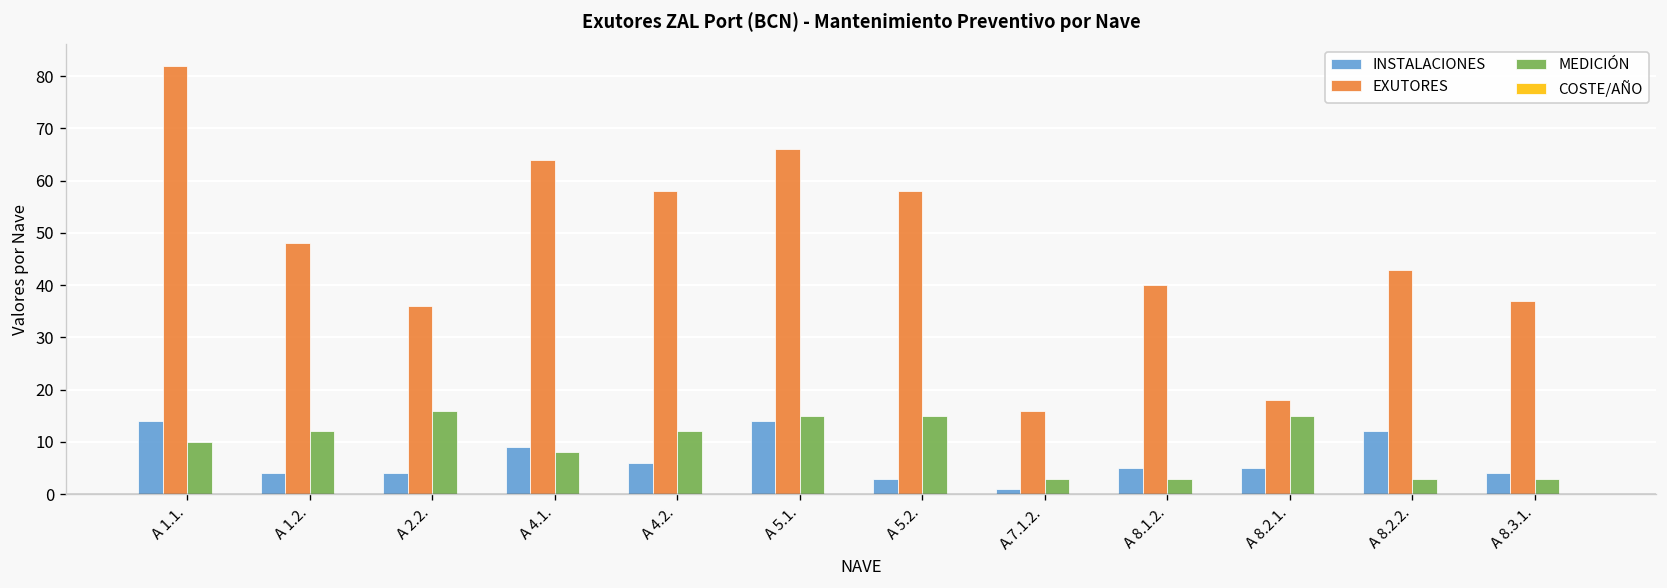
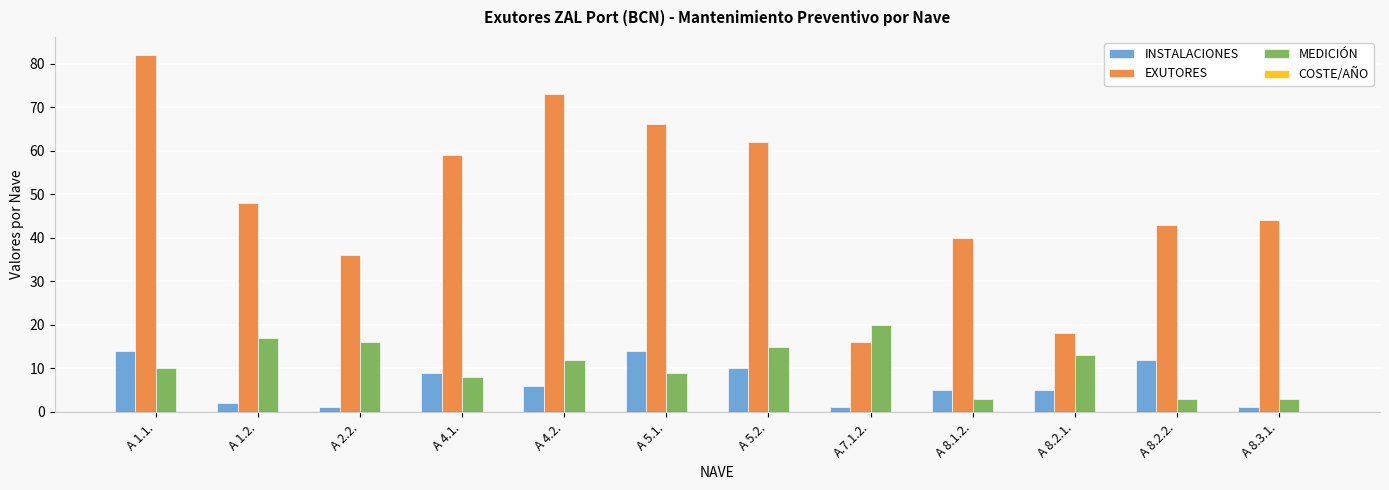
INSTALACIONES, A 1.2.: 4 -> 2
MEDICIÓN, A 1.2.: 12 -> 17
INSTALACIONES, A 2.2.: 4 -> 1
EXUTORES, A 4.1.: 64 -> 59
EXUTORES, A 4.2.: 58 -> 73
MEDICIÓN, A 5.1.: 15 -> 9
INSTALACIONES, A 5.2.: 3 -> 10
EXUTORES, A 5.2.: 58 -> 62
MEDICIÓN, A.7.1.2.: 3 -> 20
MEDICIÓN, A 8.2.1.: 15 -> 13
INSTALACIONES, A 8.3.1.: 4 -> 1
EXUTORES, A 8.3.1.: 37 -> 44
